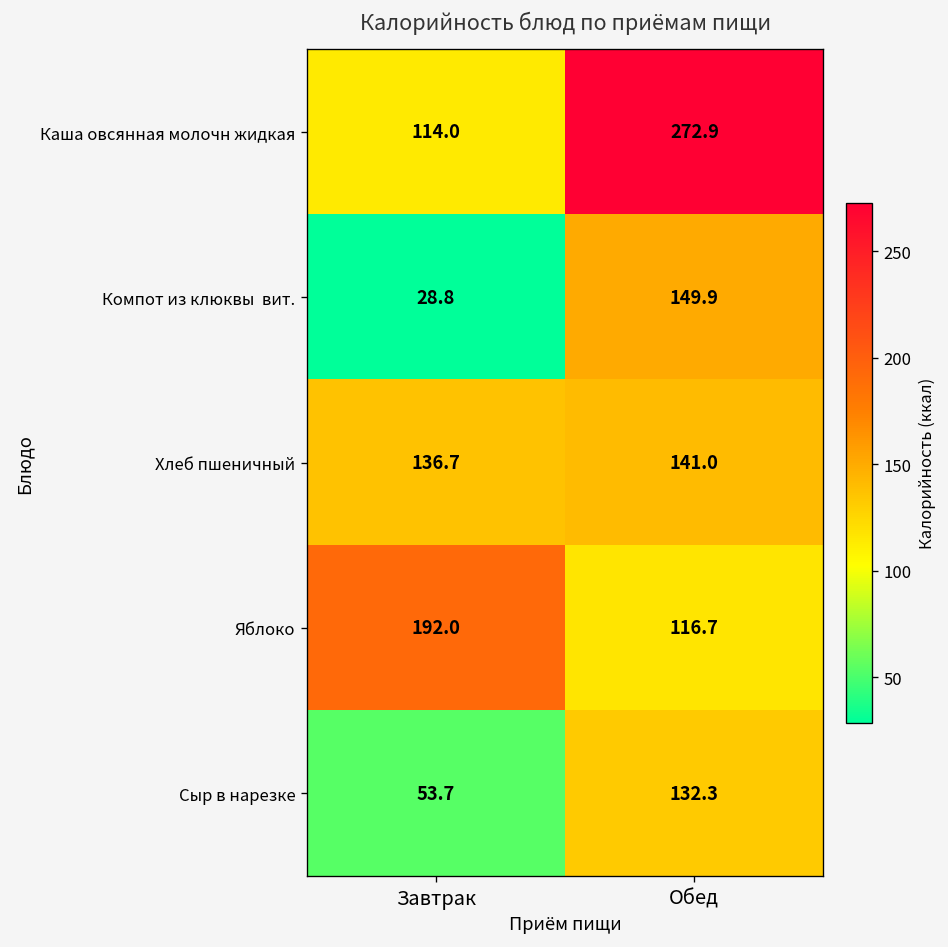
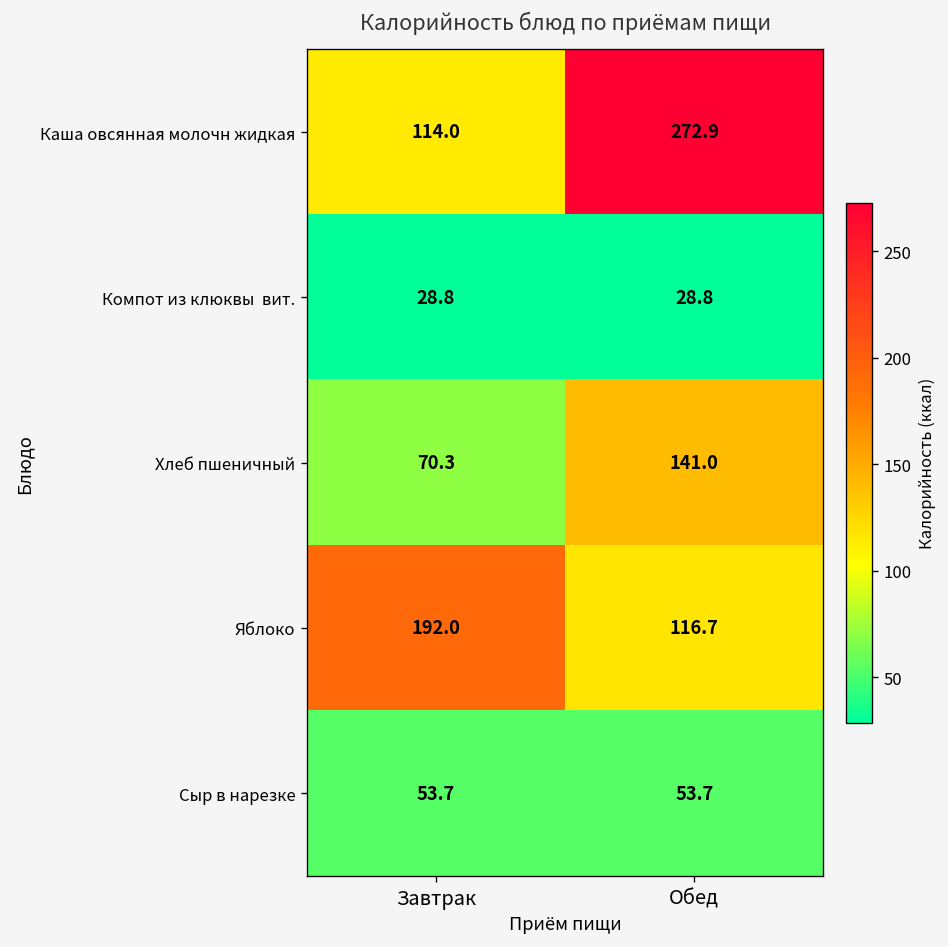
Компот из клюквы вит., Обед: 149.9 -> 28.8
Хлеб пшеничный, Завтрак: 136.7 -> 70.3
Сыр в нарезке, Обед: 132.3 -> 53.7
